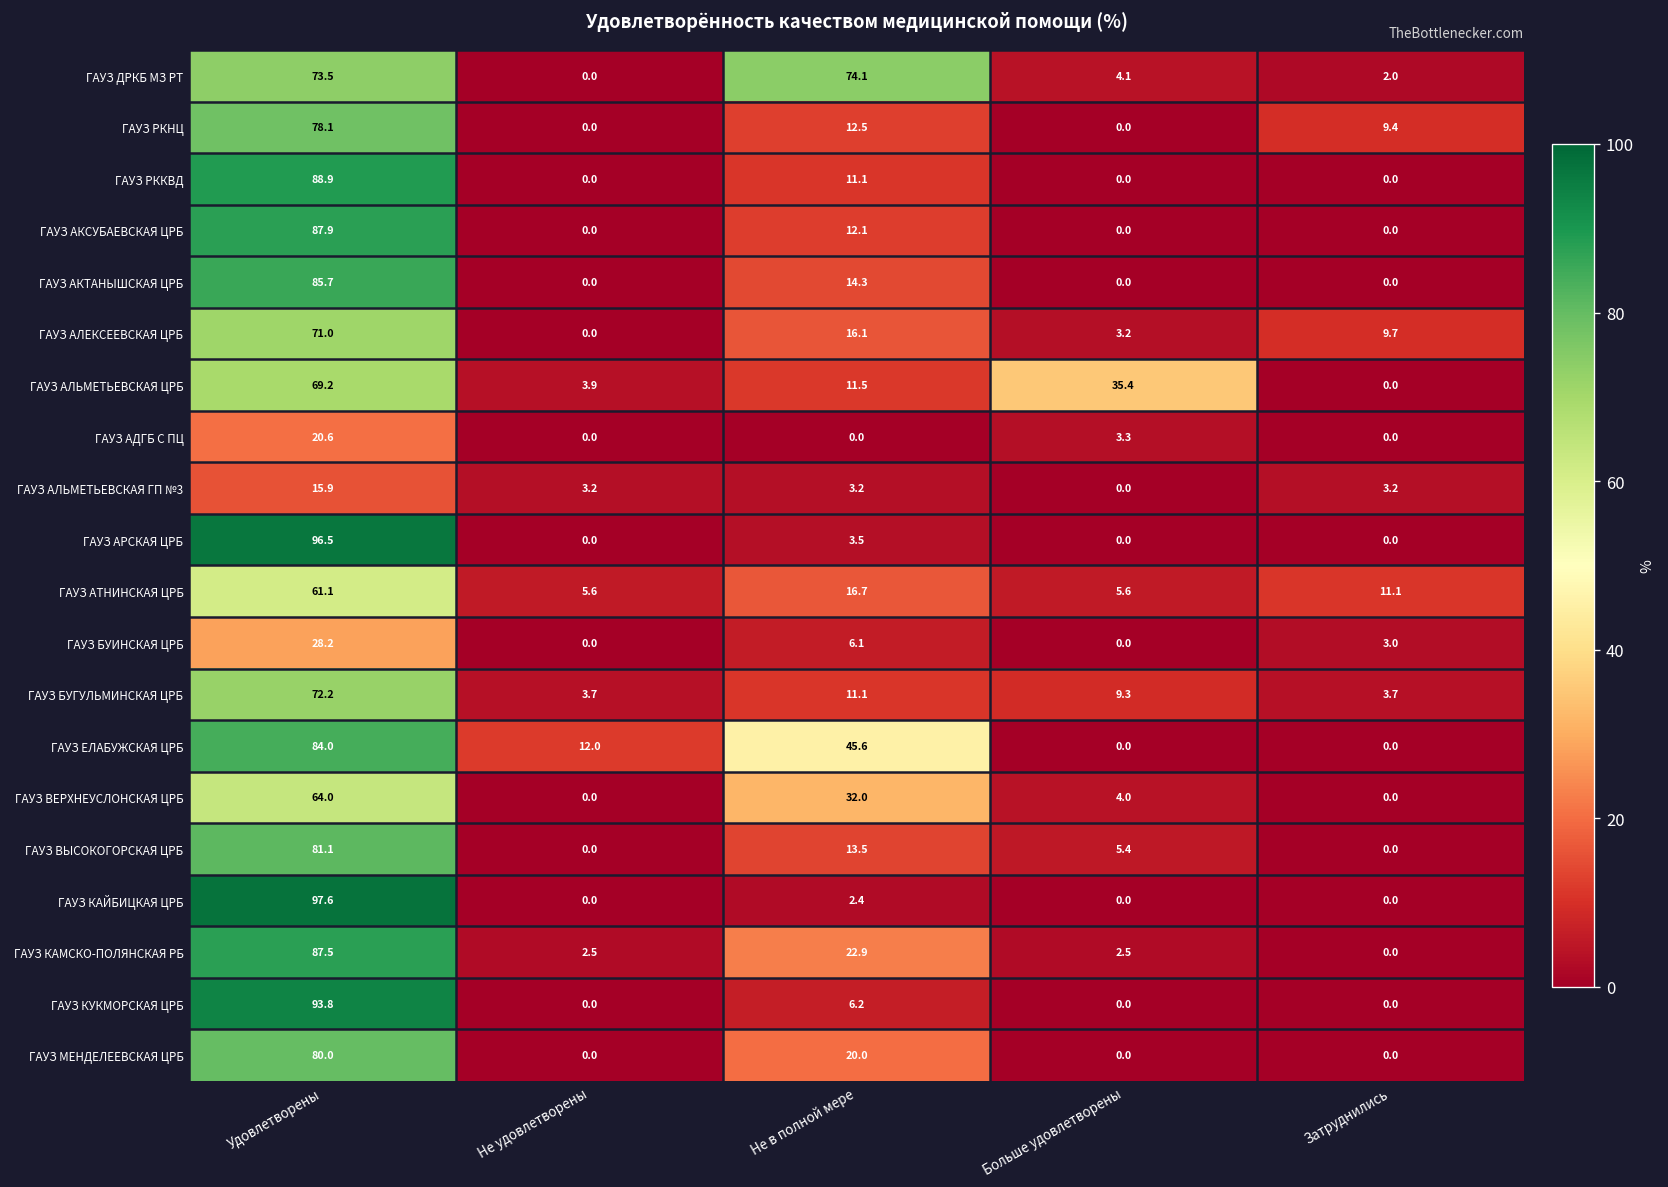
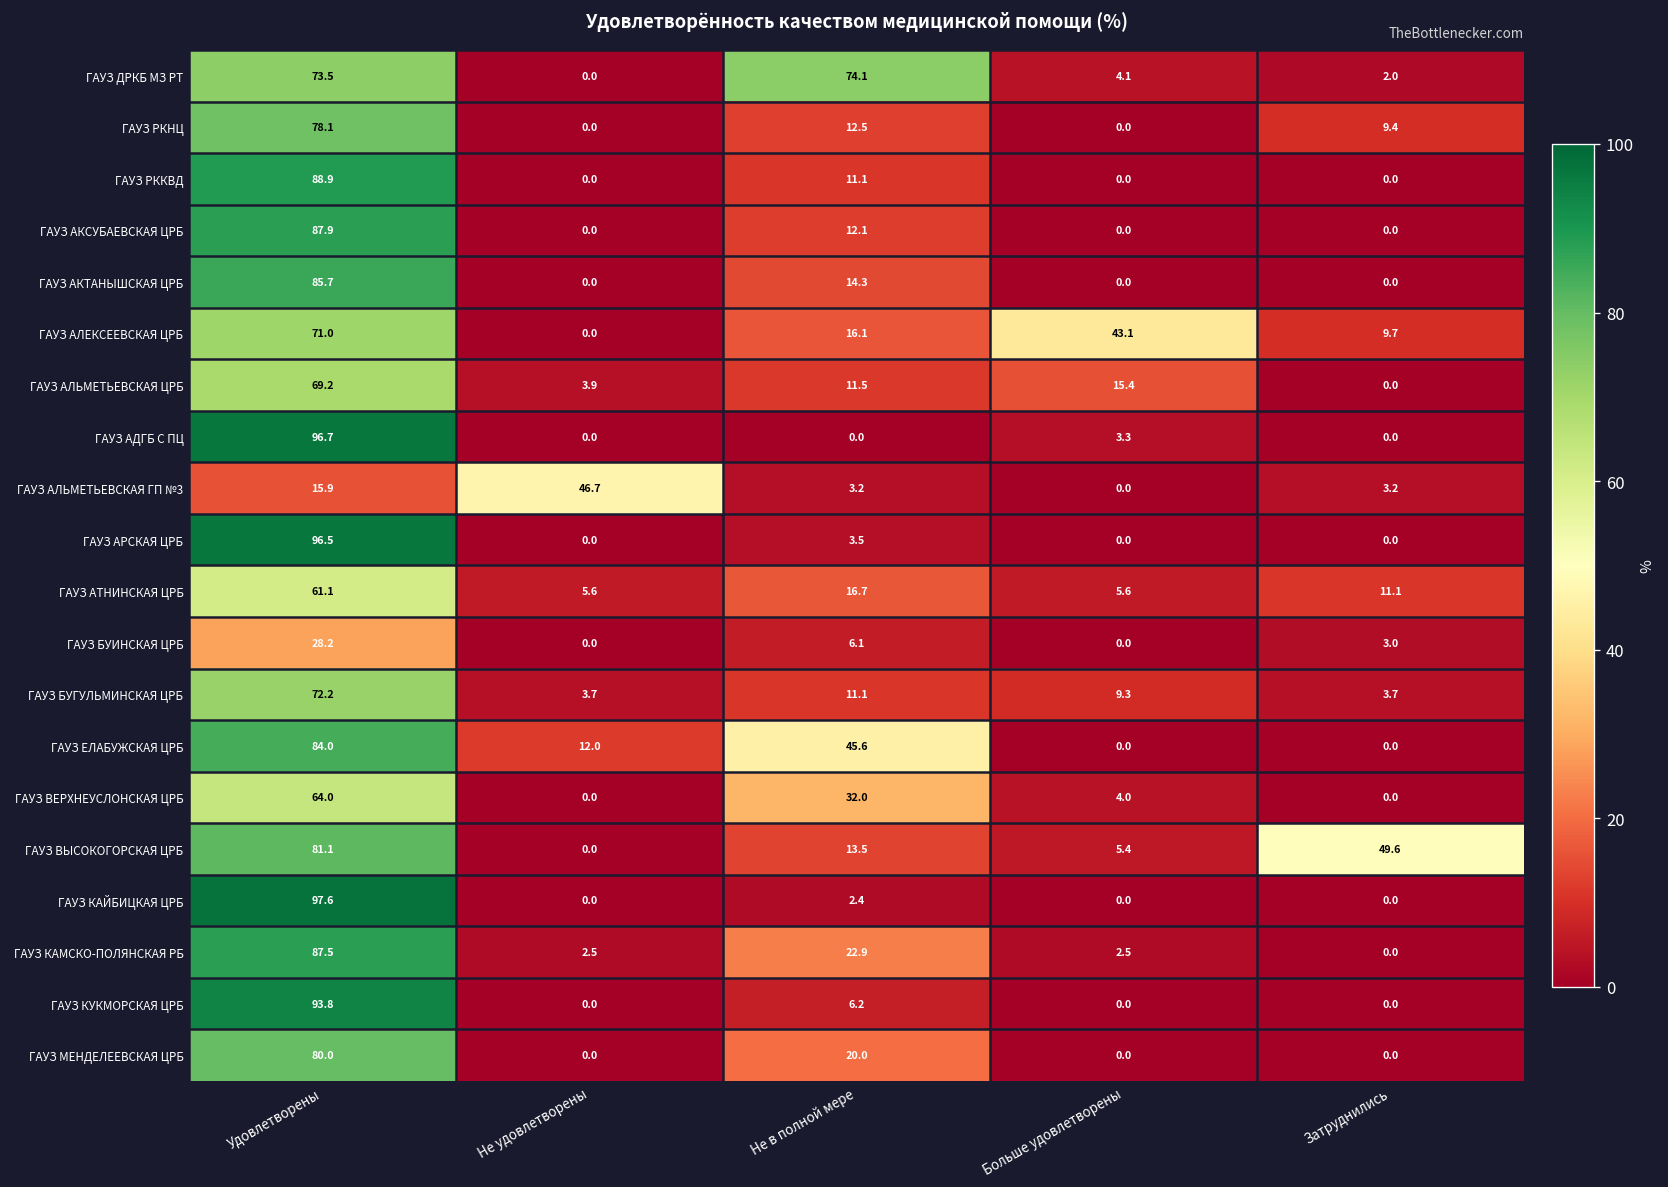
ГАУЗ АЛЕКСЕЕВСКАЯ ЦРБ, Больше удовлетворены: 3.2 -> 43.1
ГАУЗ АЛЬМЕТЬЕВСКАЯ ЦРБ, Больше удовлетворены: 35.4 -> 15.4
ГАУЗ АДГБ С ПЦ, Удовлетворены: 20.6 -> 96.7
ГАУЗ АЛЬМЕТЬЕВСКАЯ ГП №3, Не удовлетворены: 3.2 -> 46.7
ГАУЗ ВЫСОКОГОРСКАЯ ЦРБ, Затруднились: 0.0 -> 49.6
